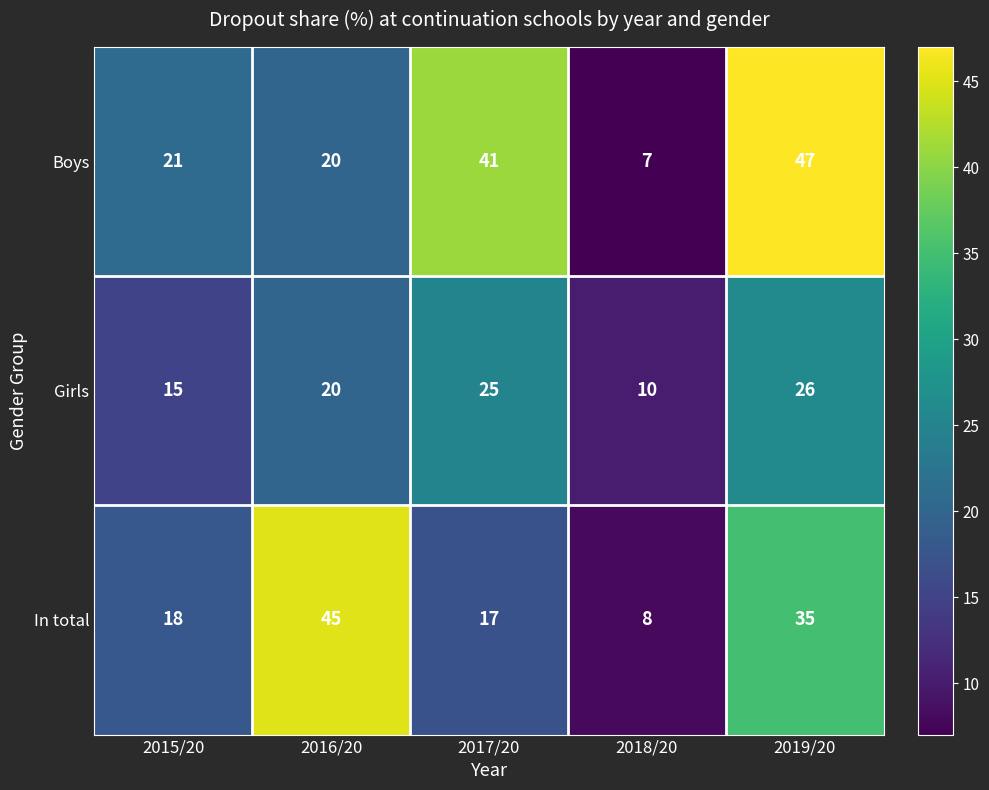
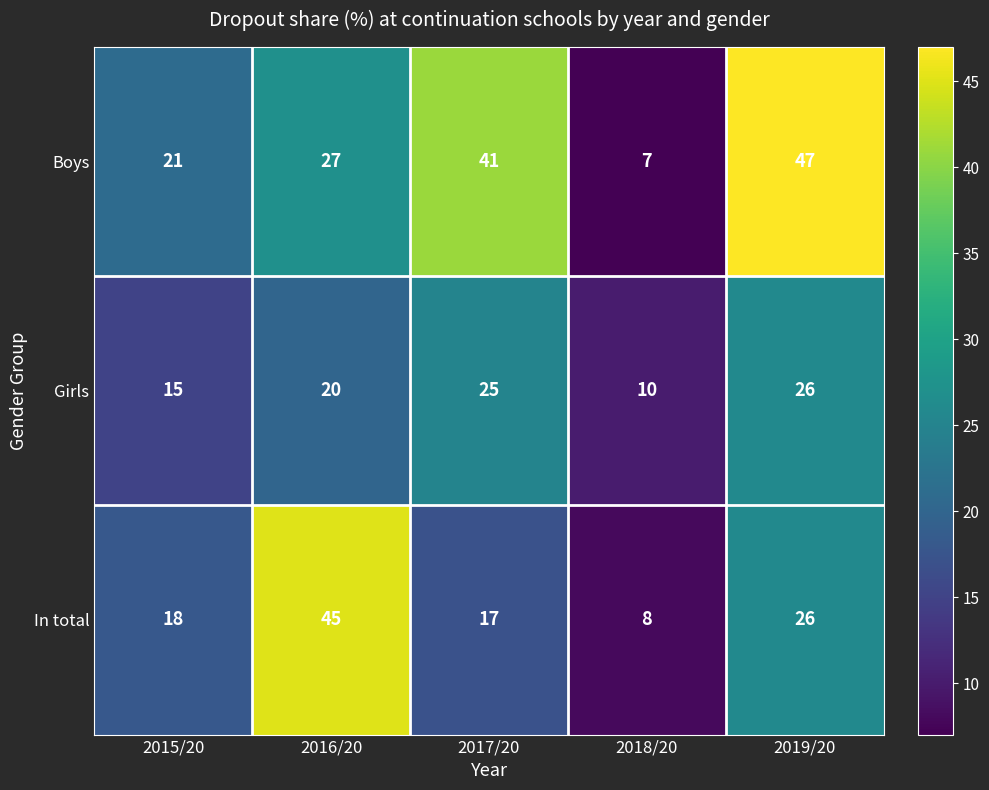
Boys, 2016/20: 20 -> 27
In total, 2019/20: 35 -> 26
